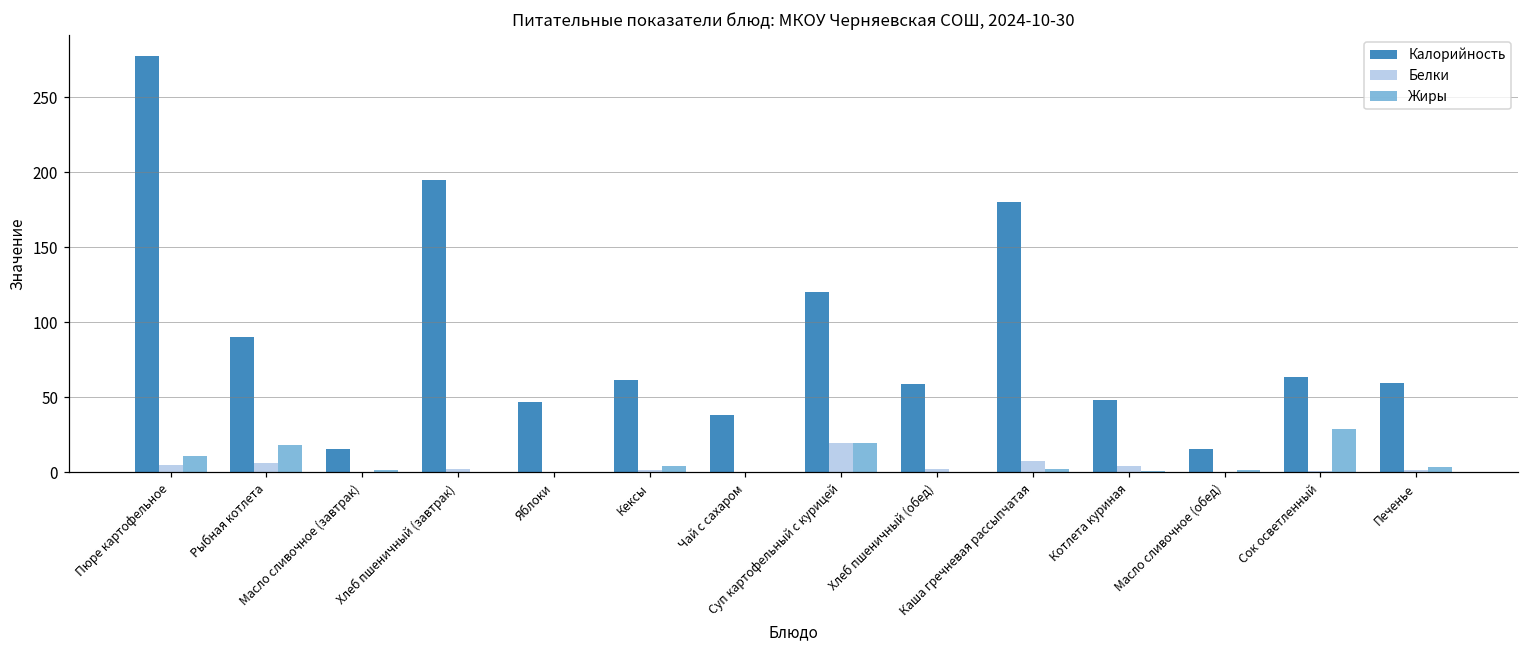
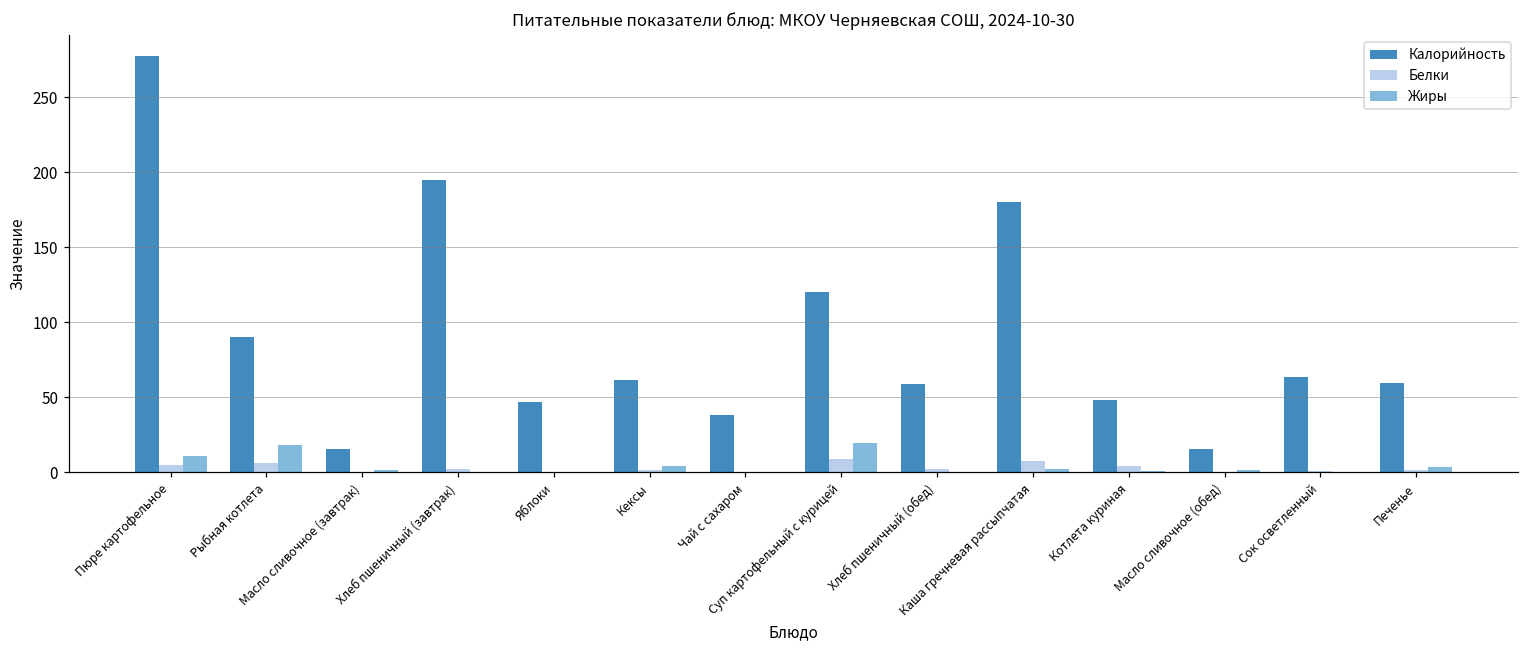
Белки, Суп картофельный с курицей: 20 -> 9
Жиры, Сок осветленный: 29 -> 0
